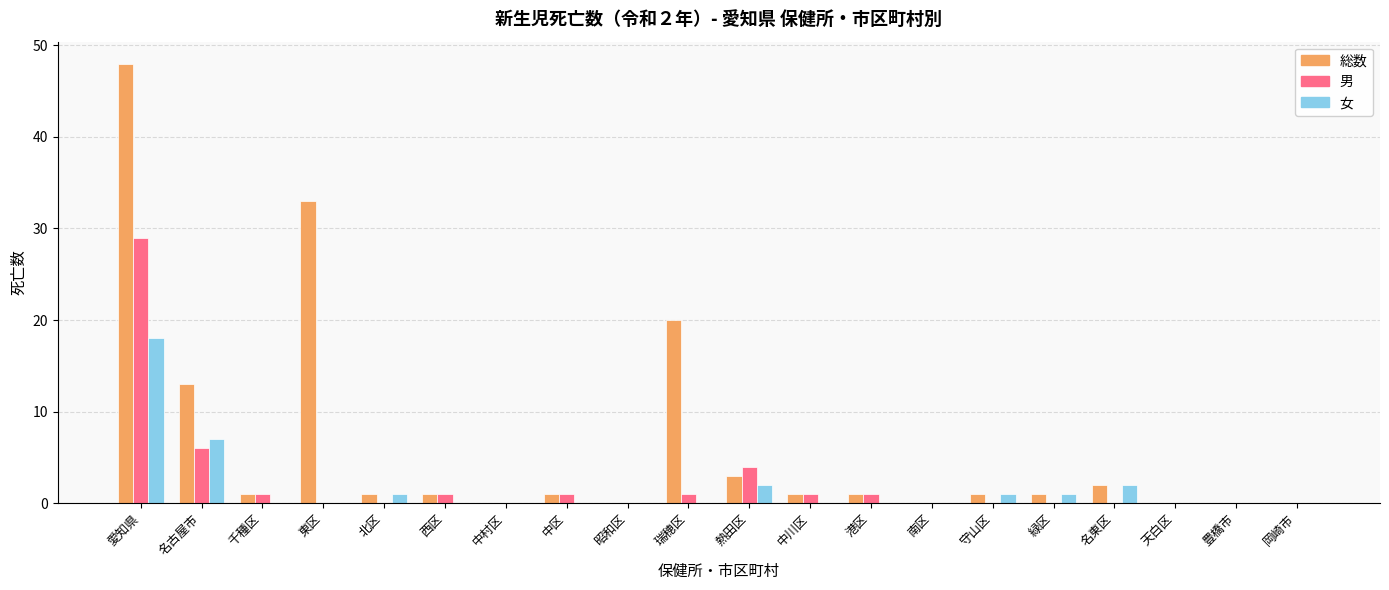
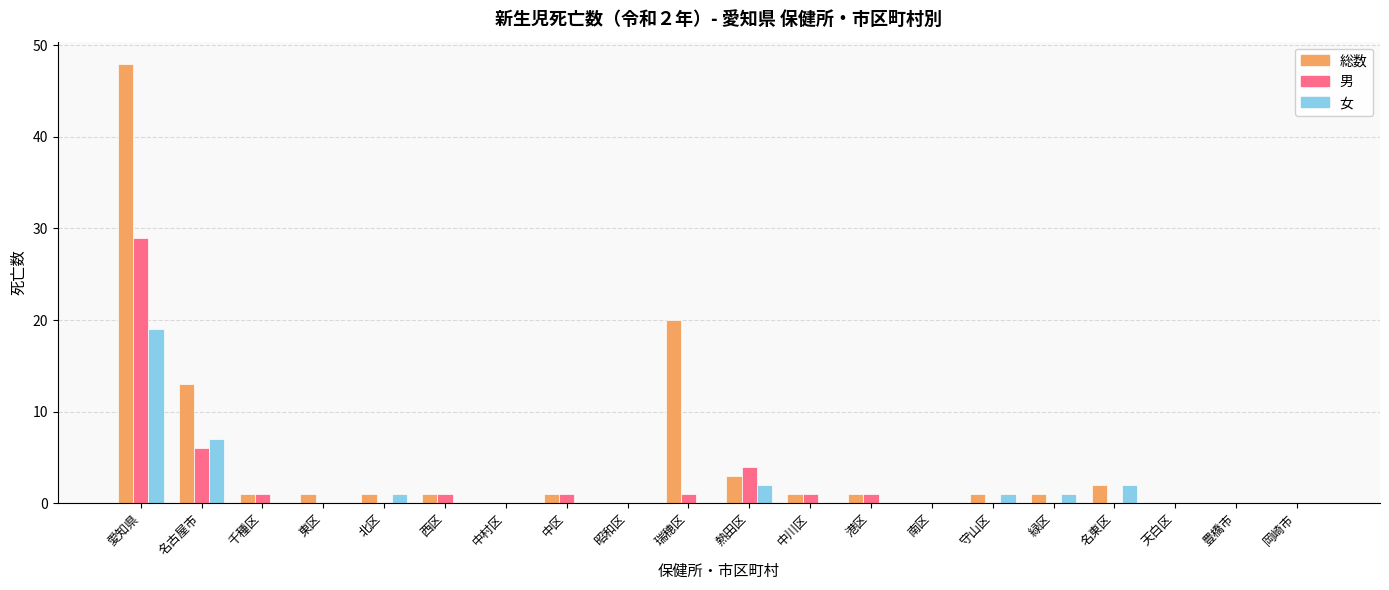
女, 愛知県: 18 -> 19
総数, 東区: 33 -> 1
